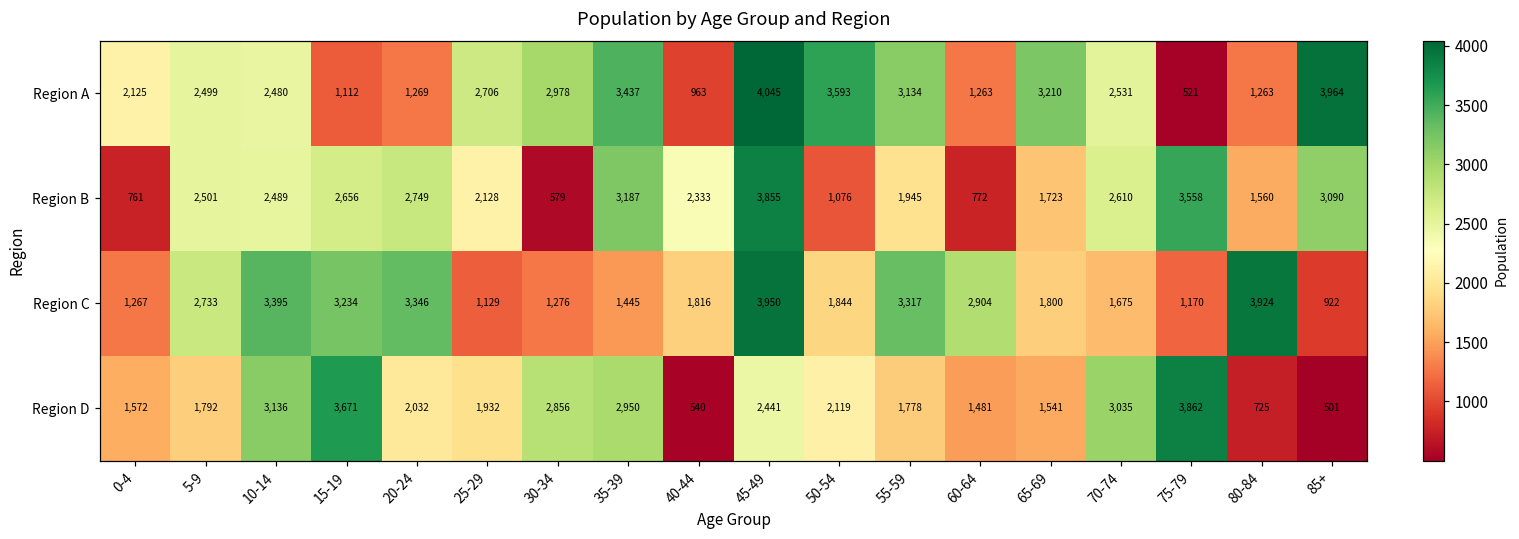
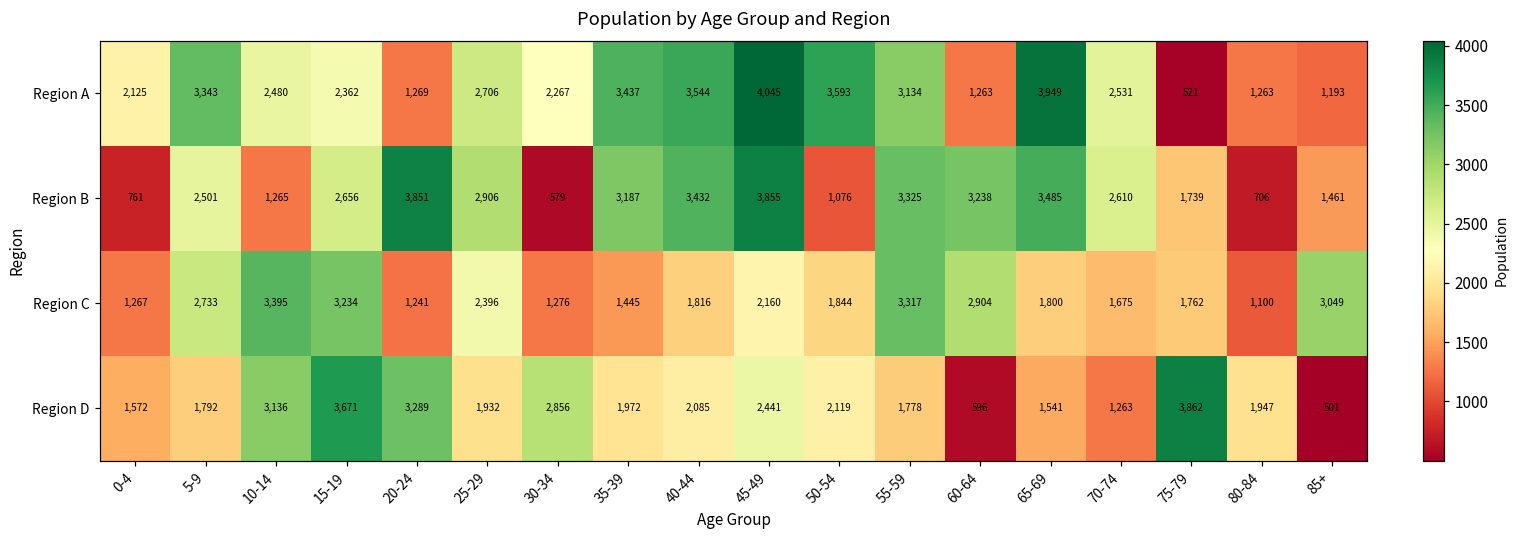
Region A, 5-9: 2,499 -> 3,343
Region A, 15-19: 1,112 -> 2,362
Region A, 30-34: 2,978 -> 2,267
Region A, 40-44: 963 -> 3,544
Region A, 65-69: 3,210 -> 3,949
Region A, 85+: 3,964 -> 1,193
Region B, 10-14: 2,489 -> 1,265
Region B, 20-24: 2,749 -> 3,851
Region B, 25-29: 2,128 -> 2,906
Region B, 40-44: 2,333 -> 3,432
Region B, 55-59: 1,945 -> 3,325
Region B, 60-64: 772 -> 3,238
Region B, 65-69: 1,723 -> 3,485
Region B, 75-79: 3,558 -> 1,739
Region B, 80-84: 1,560 -> 706
Region B, 85+: 3,090 -> 1,461
Region C, 20-24: 3,346 -> 1,241
Region C, 25-29: 1,129 -> 2,396
Region C, 45-49: 3,950 -> 2,160
Region C, 75-79: 1,170 -> 1,762
Region C, 80-84: 3,924 -> 1,100
Region C, 85+: 922 -> 3,049
Region D, 20-24: 2,032 -> 3,289
Region D, 35-39: 2,950 -> 1,972
Region D, 40-44: 540 -> 2,085
Region D, 60-64: 1,481 -> 596
Region D, 70-74: 3,035 -> 1,263
Region D, 80-84: 725 -> 1,947
